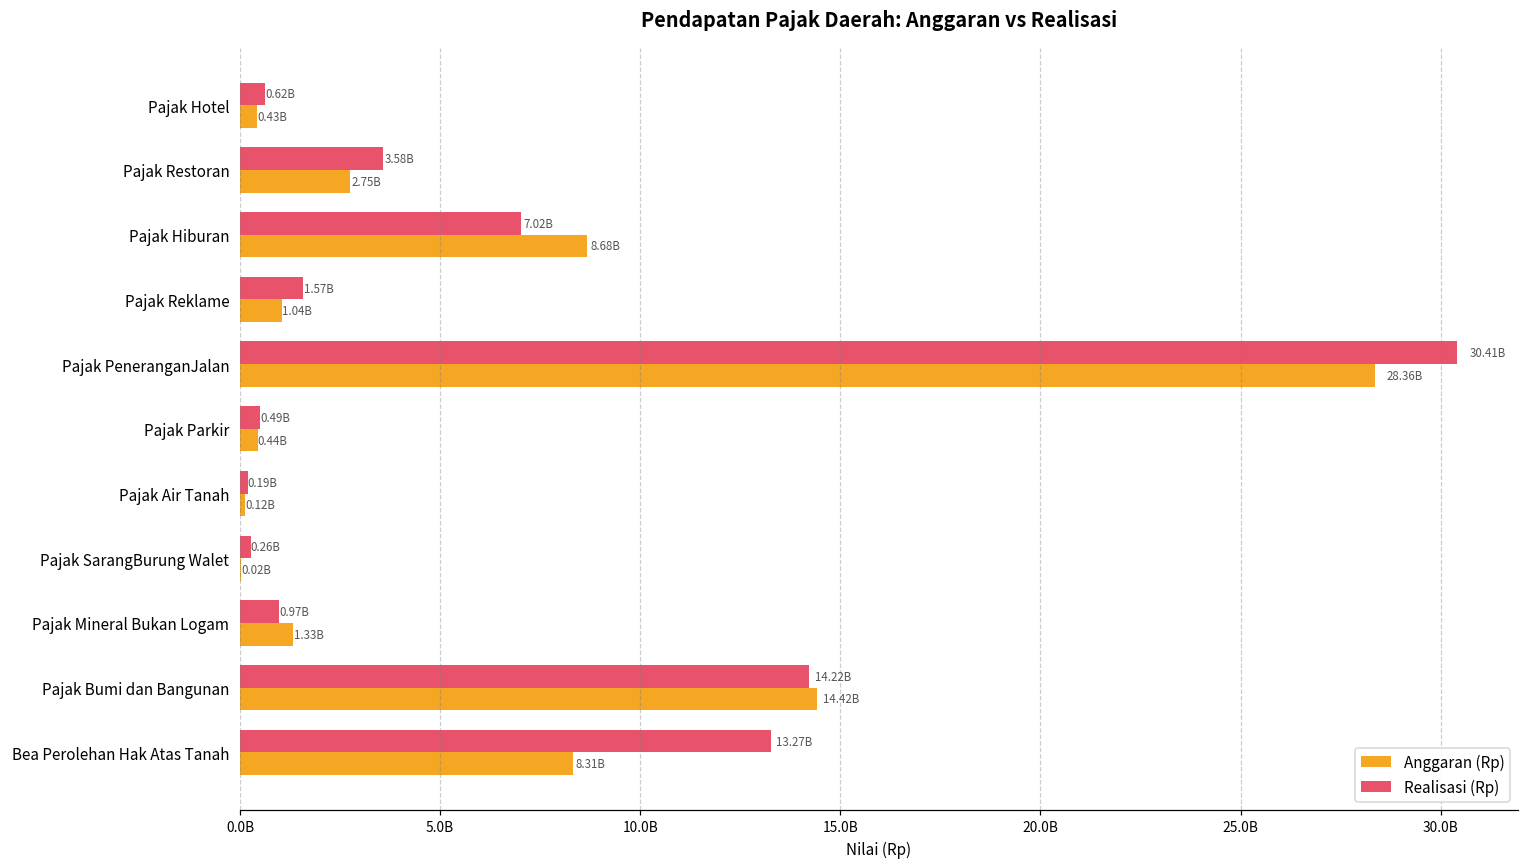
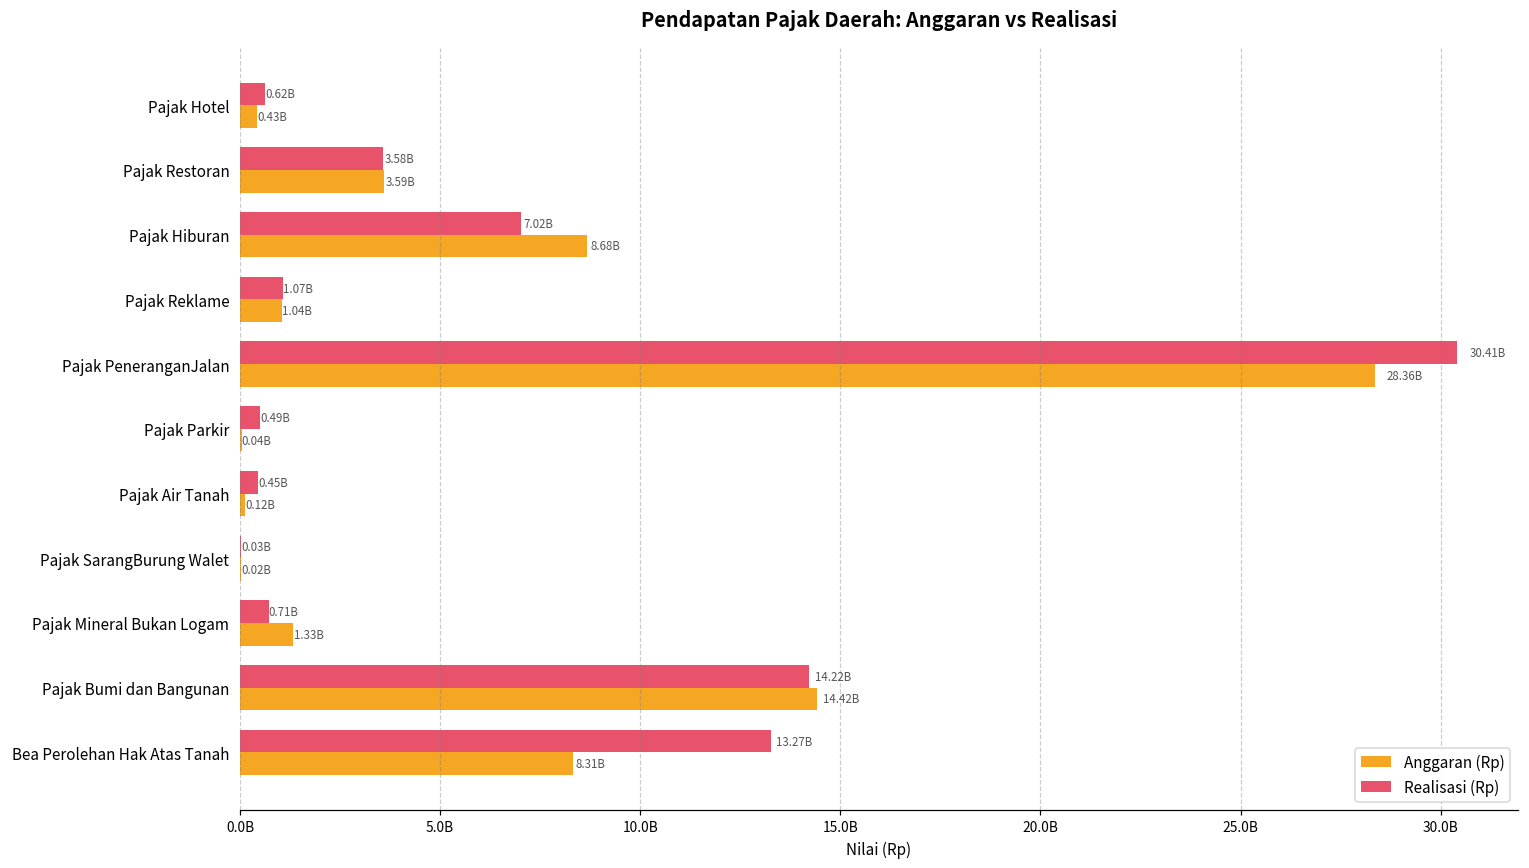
Anggaran (Rp), Pajak Restoran: 2.75B -> 3.59B
Realisasi (Rp), Pajak Reklame: 1.57B -> 1.07B
Anggaran (Rp), Pajak Parkir: 0.44B -> 0.04B
Realisasi (Rp), Pajak Air Tanah: 0.19B -> 0.45B
Realisasi (Rp), Pajak SarangBurung Walet: 0.26B -> 0.03B
Realisasi (Rp), Pajak Mineral Bukan Logam: 0.97B -> 0.71B
